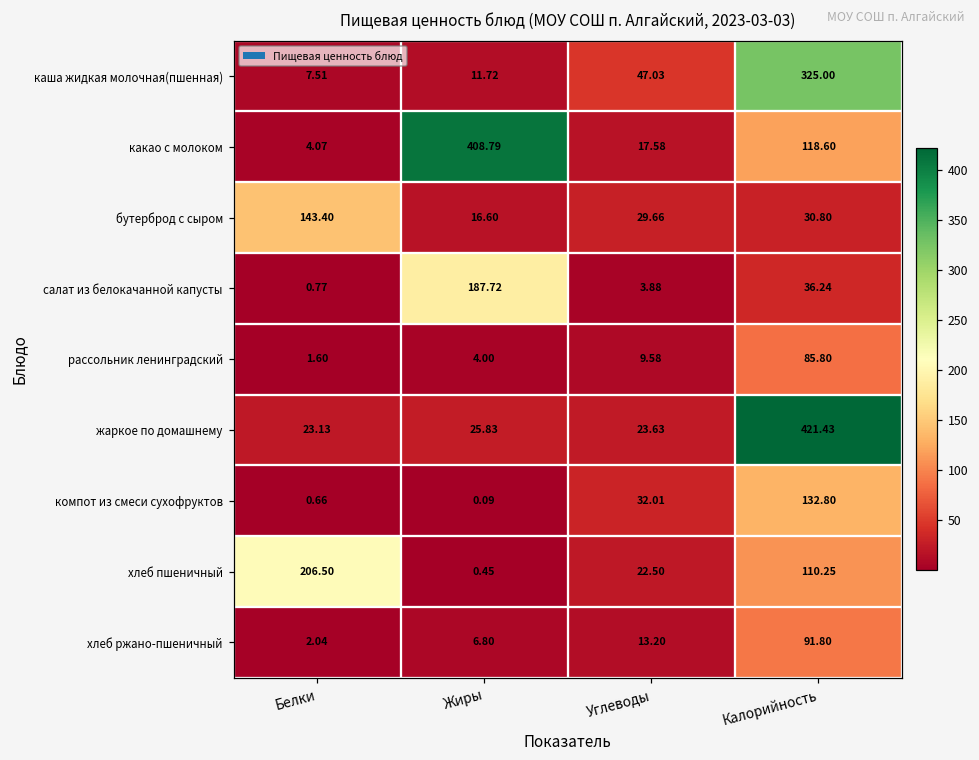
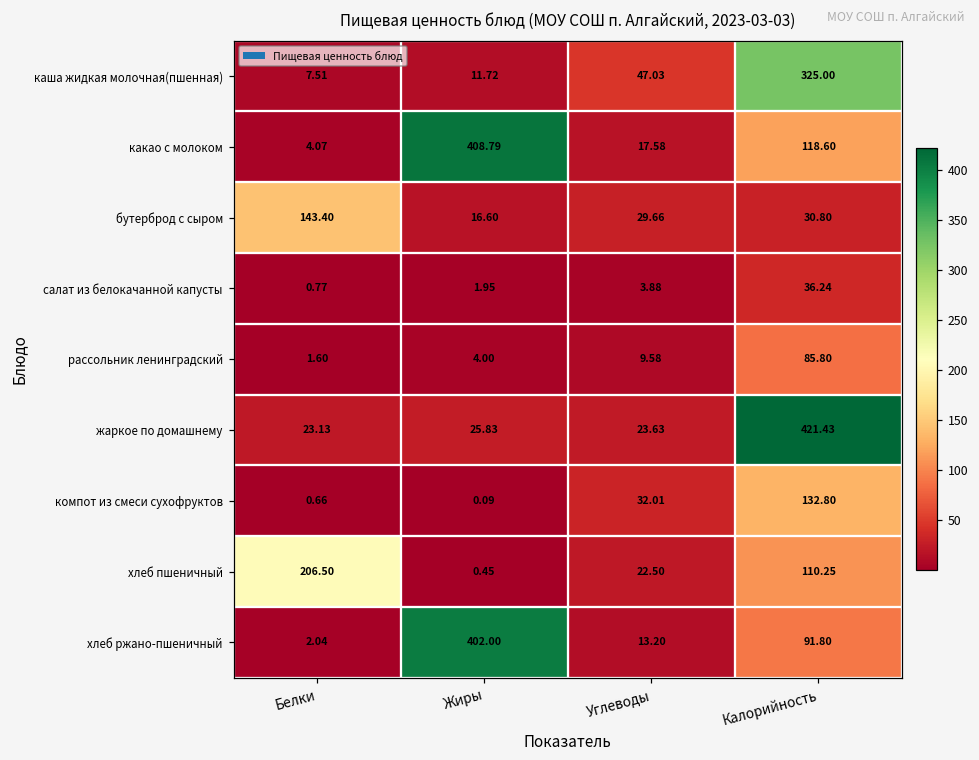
салат из белокачанной капусты, Жиры: 187.72 -> 1.95
хлеб ржано-пшеничный, Жиры: 6.80 -> 402.00
